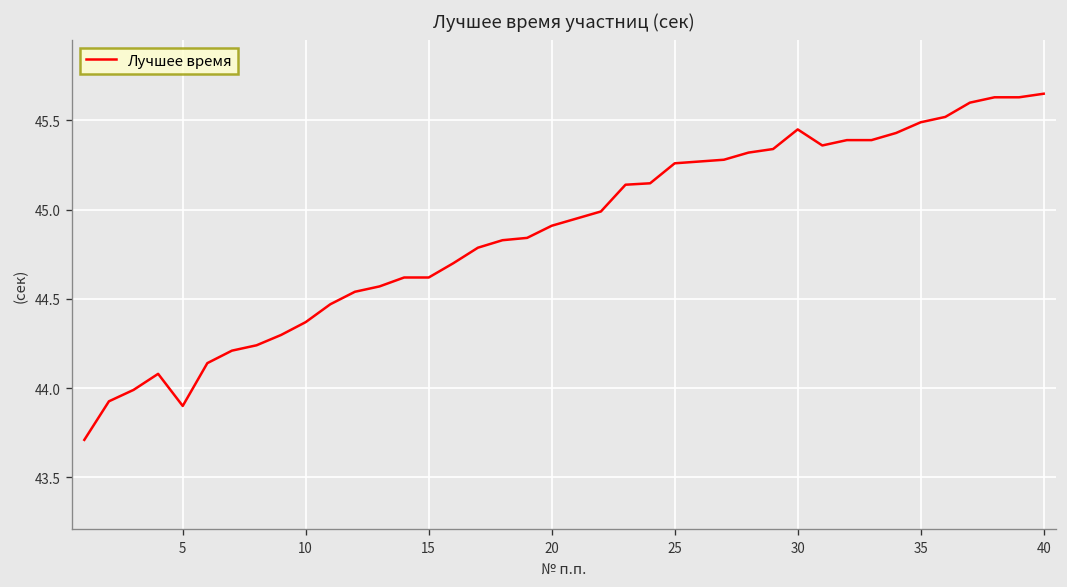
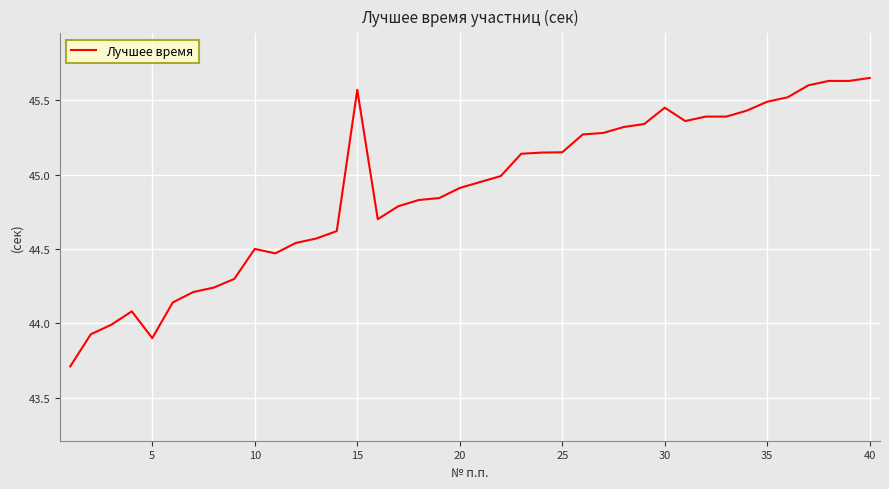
10: 44.37 -> 44.50
15: 44.62 -> 45.57
25: 45.26 -> 45.15
